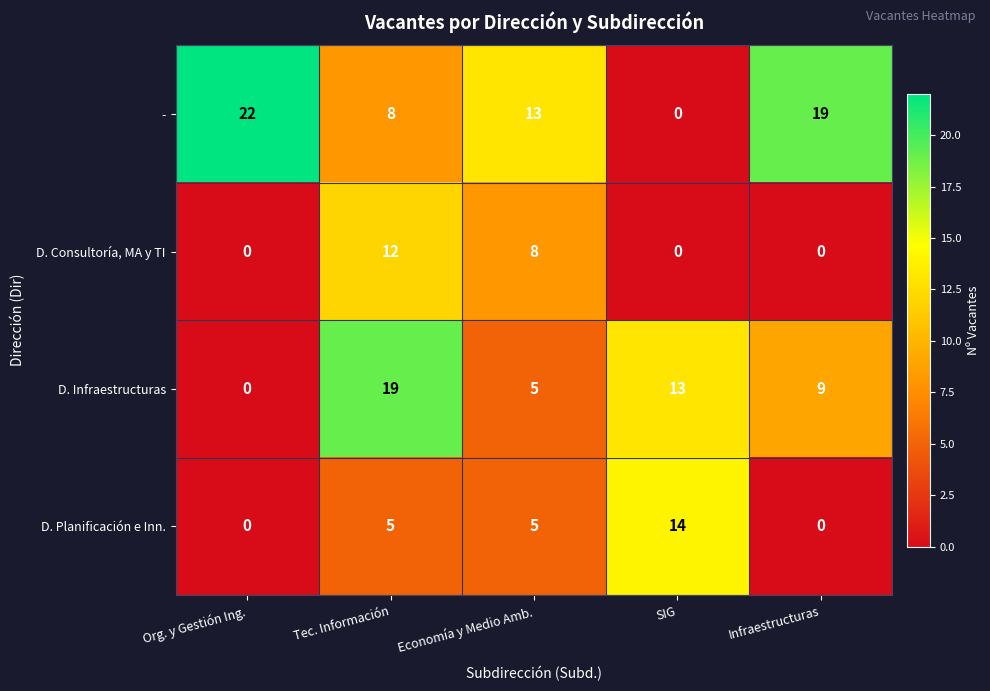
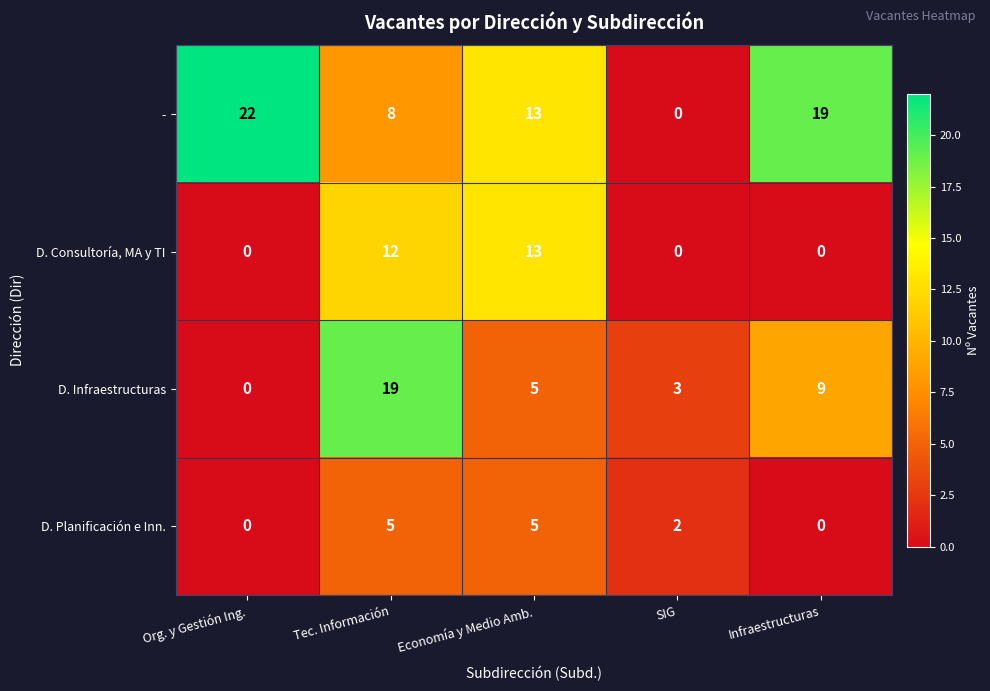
D. Consultoría, MA y TI, Economía y Medio Amb.: 8 -> 13
D. Infraestructuras, SIG: 13 -> 3
D. Planificación e Inn., SIG: 14 -> 2
